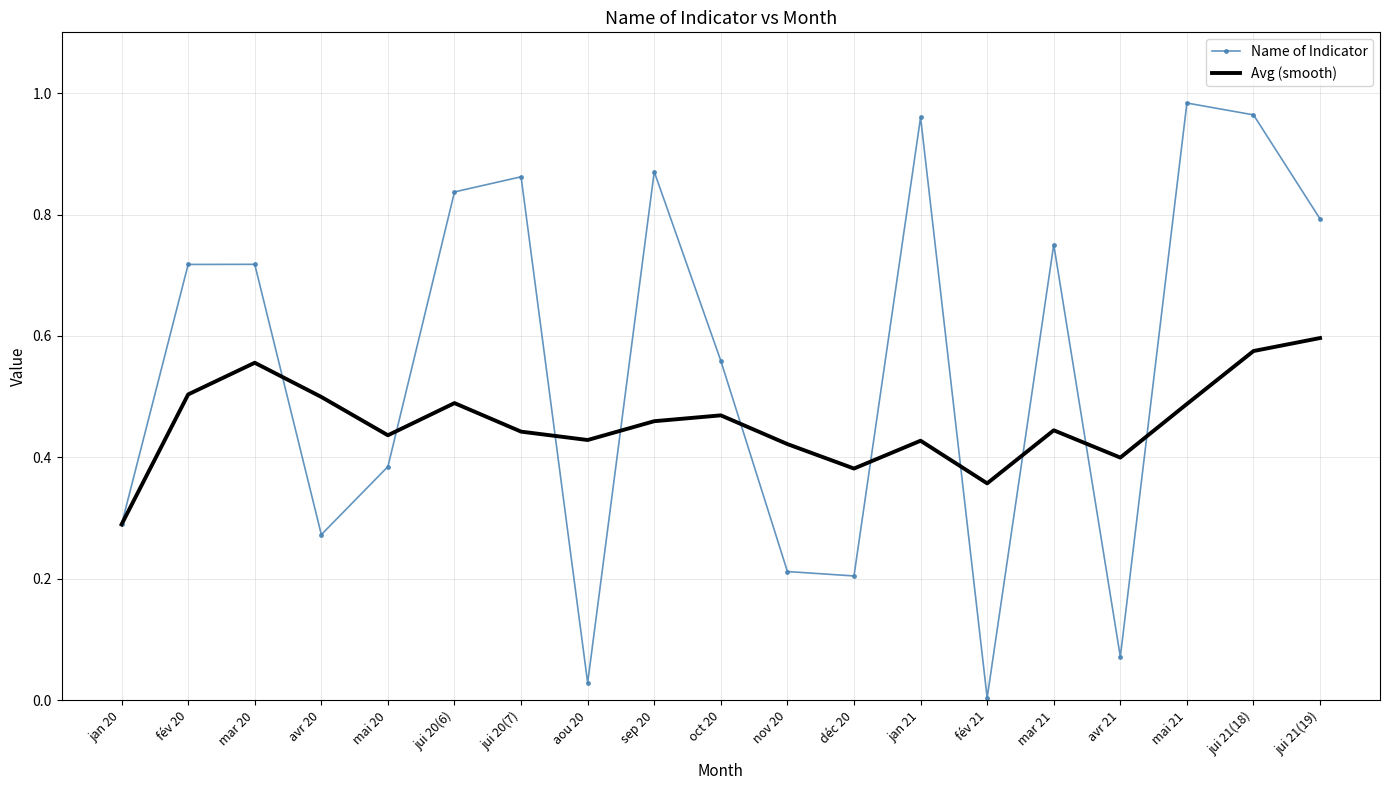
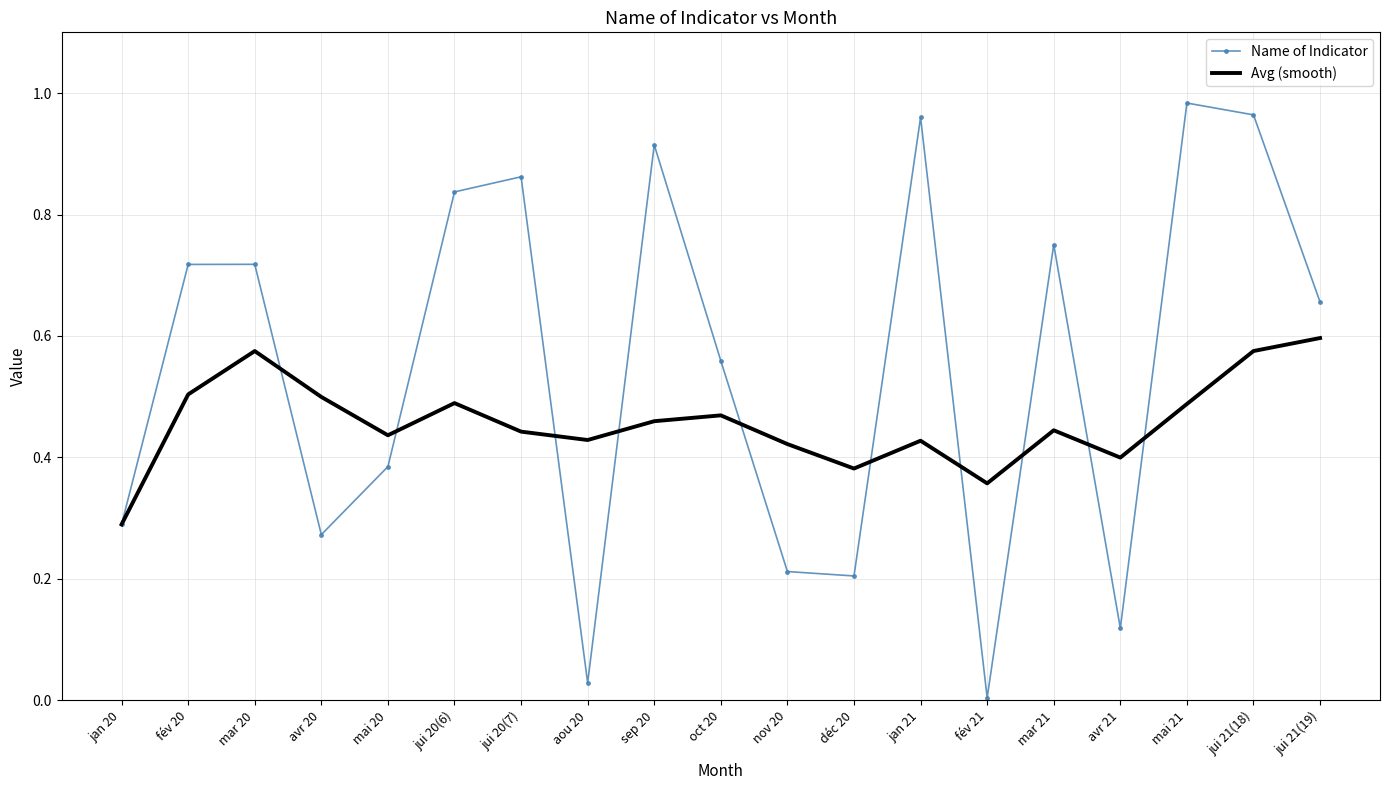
Avg (smooth), mar 20: 0.56 -> 0.58
Name of Indicator, sep 20: 0.87 -> 0.91
Name of Indicator, avr 21: 0.07 -> 0.12
Name of Indicator, jui 21(19): 0.79 -> 0.66
